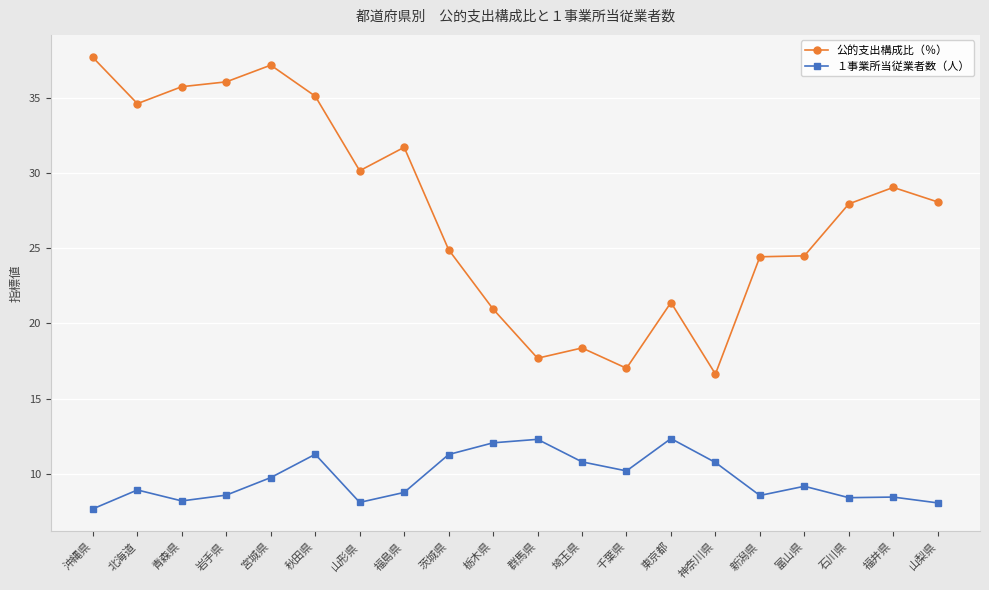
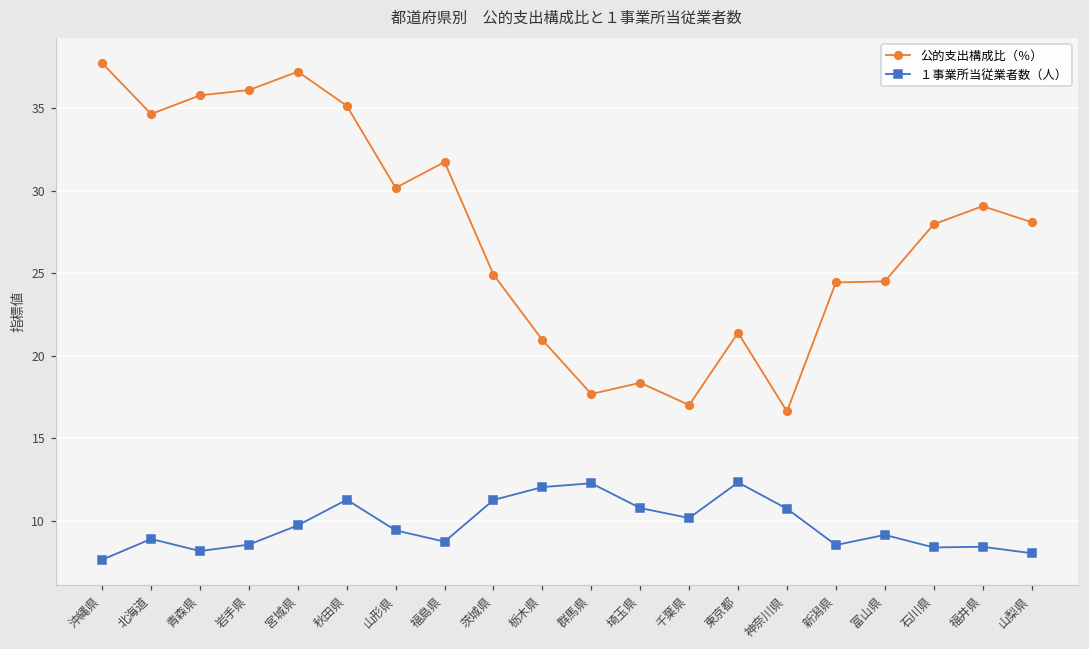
１事業所当従業者数（人）, 山形県: 8.1 -> 9.4
